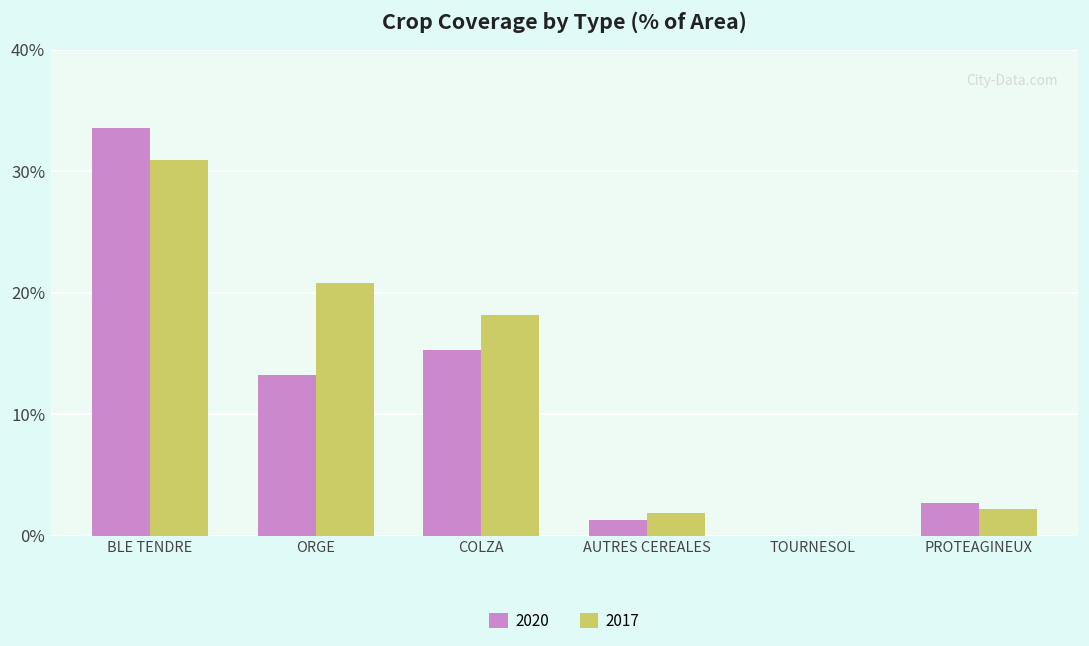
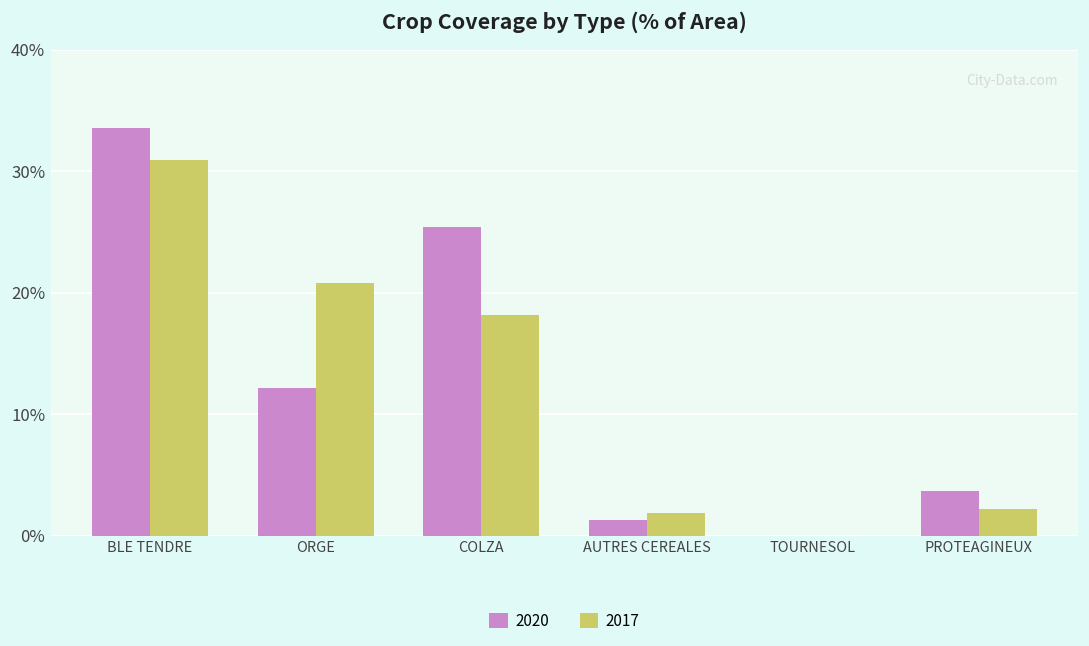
2020, ORGE: 13.2% -> 12.2%
2020, COLZA: 15.3% -> 25.4%
2020, PROTEAGINEUX: 2.7% -> 3.7%
